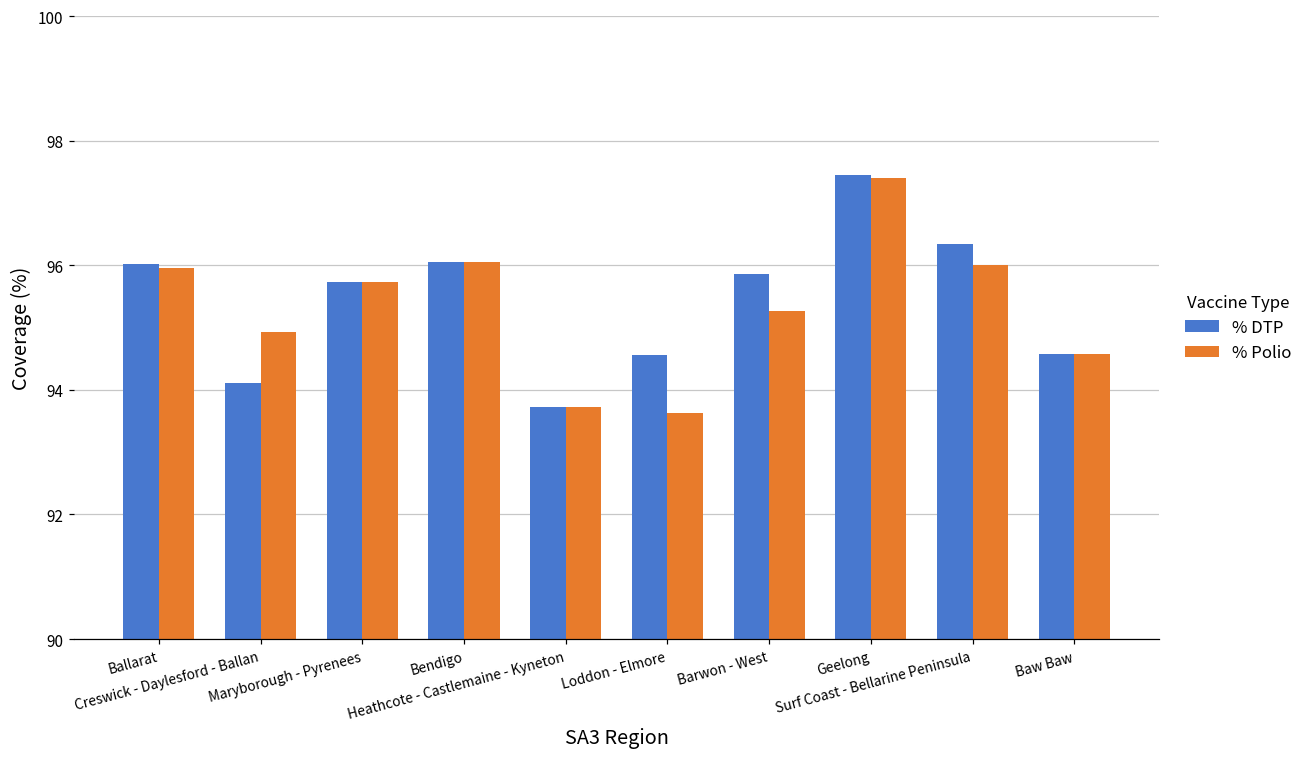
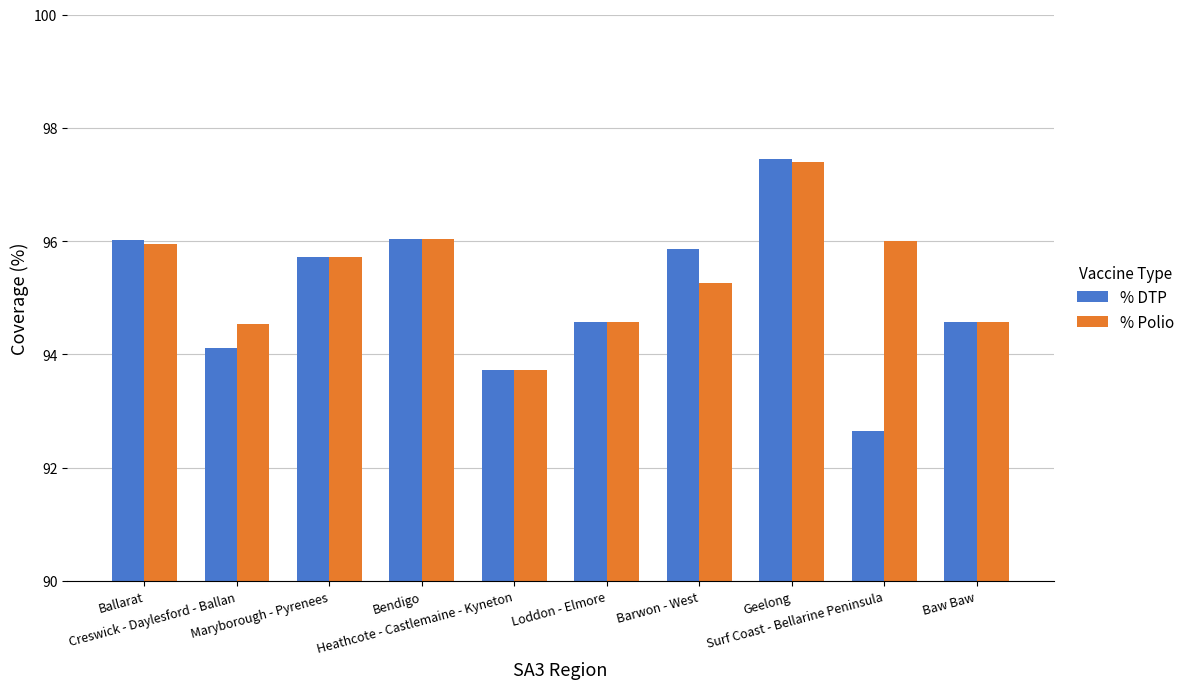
% Polio, Creswick - Daylesford - Ballan: 94.9 -> 94.5
% Polio, Loddon - Elmore: 93.6 -> 94.6
% DTP, Surf Coast - Bellarine Peninsula: 96.3 -> 92.6
